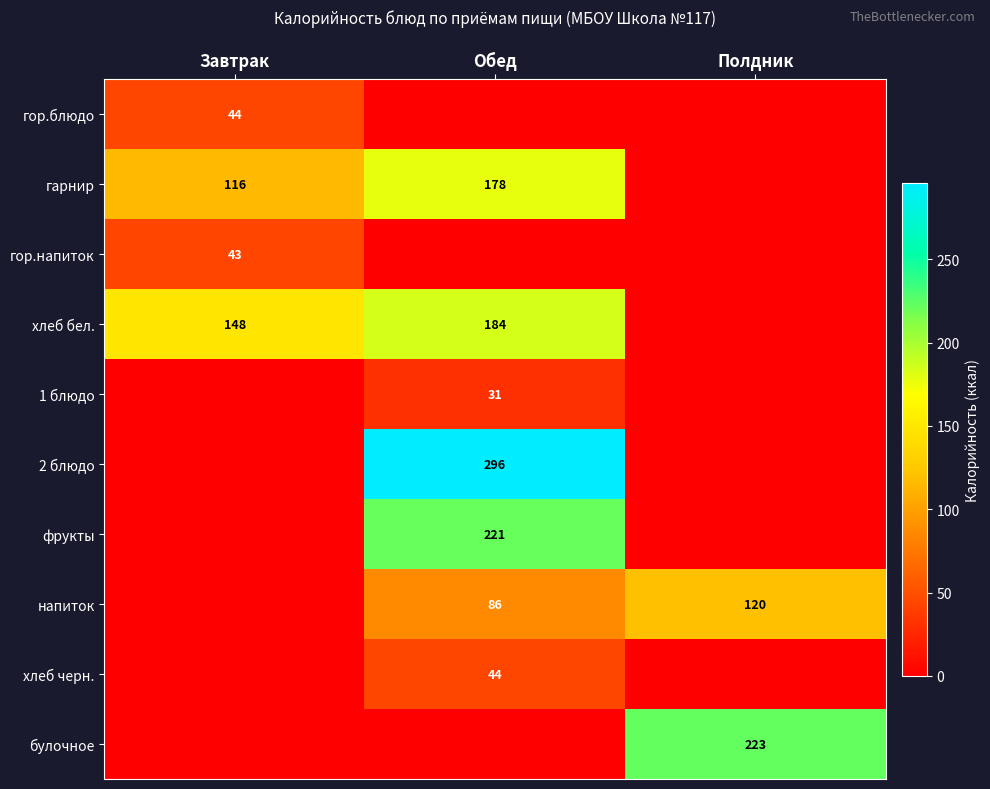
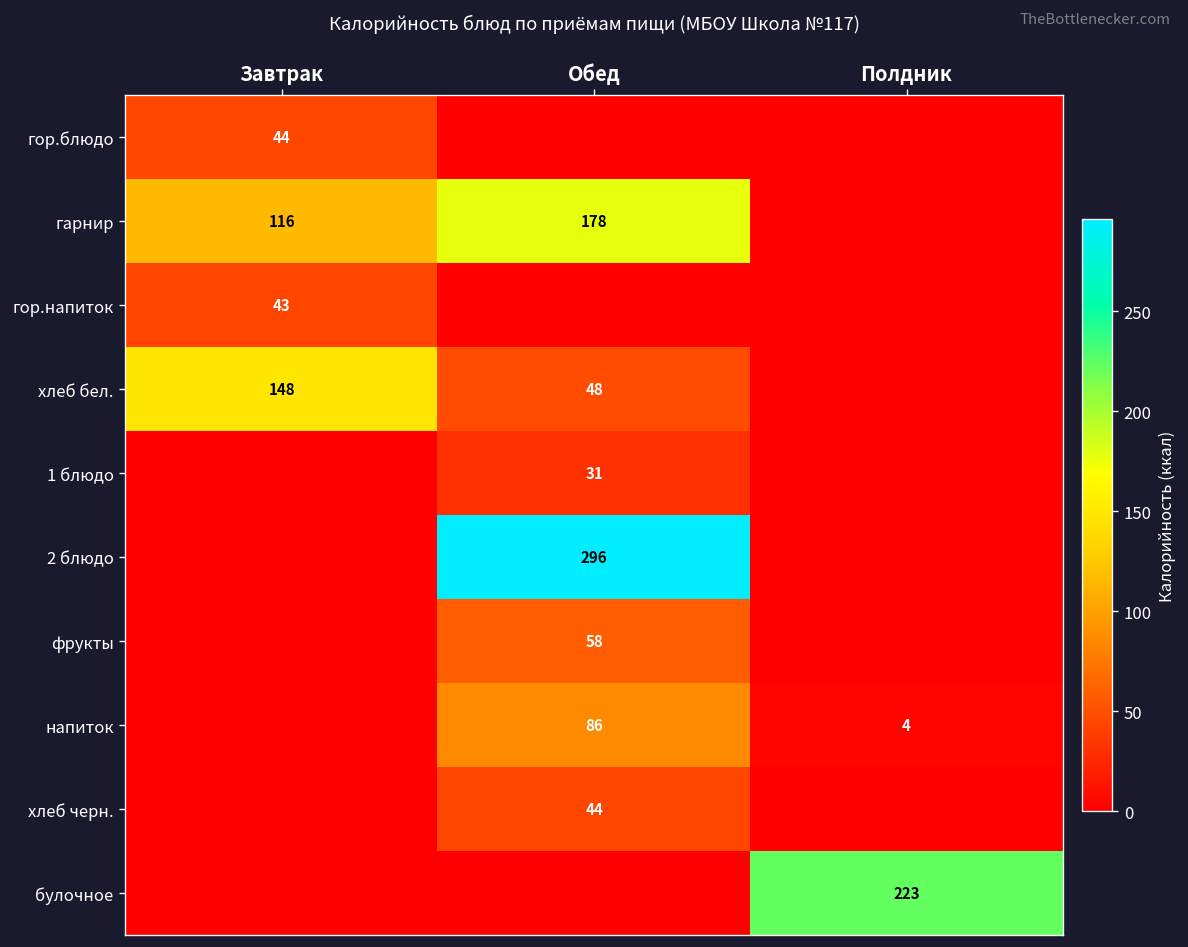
хлеб бел., Обед: 184 -> 48
фрукты, Обед: 221 -> 58
напиток, Полдник: 120 -> 4
